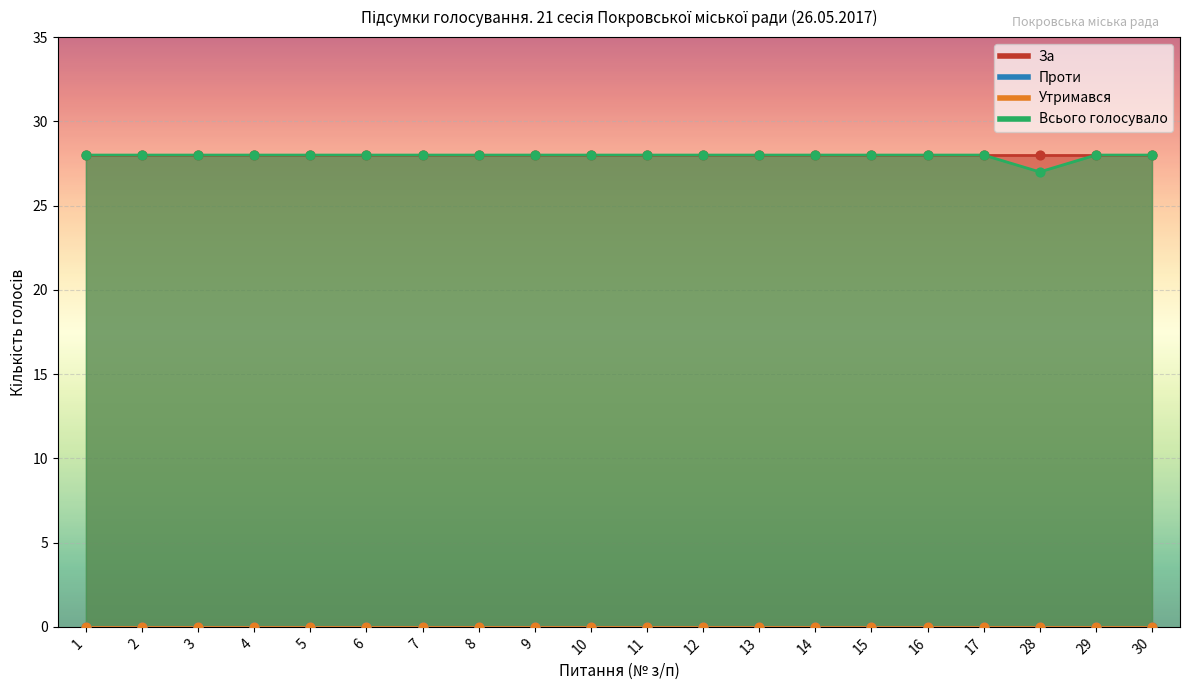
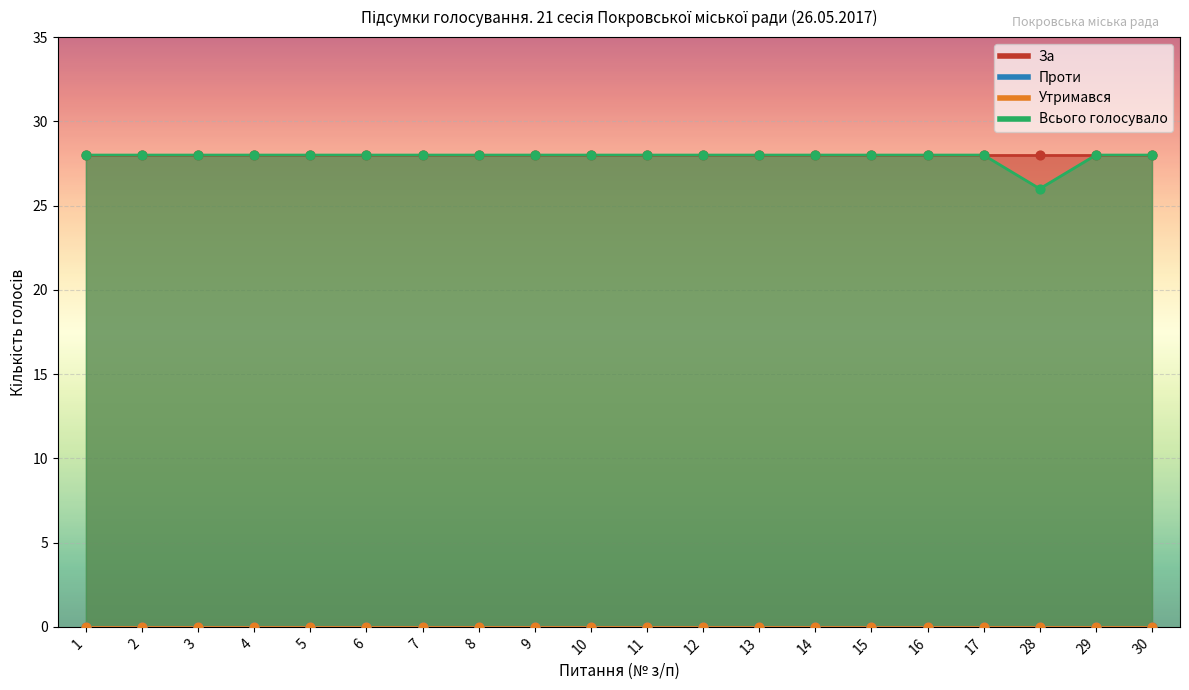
Всього голосувало, 28: 27 -> 26
